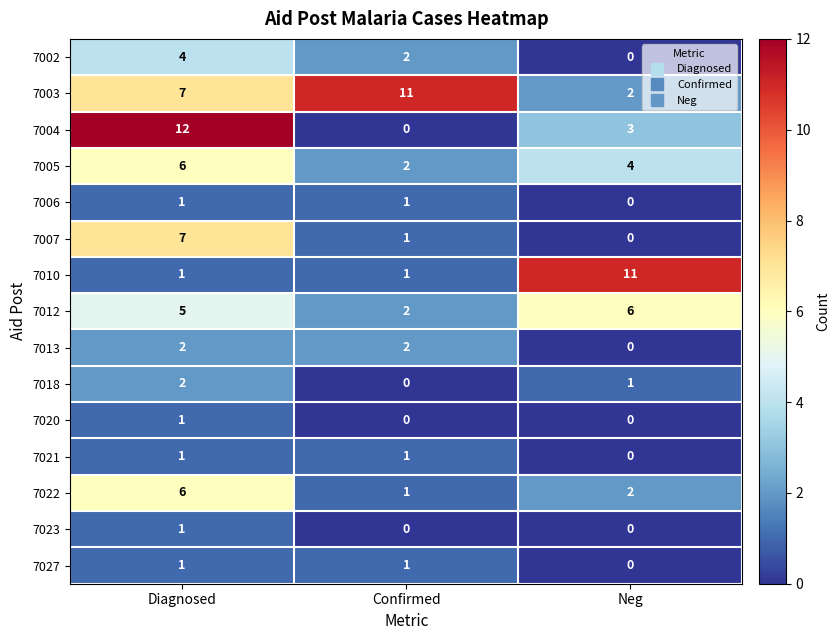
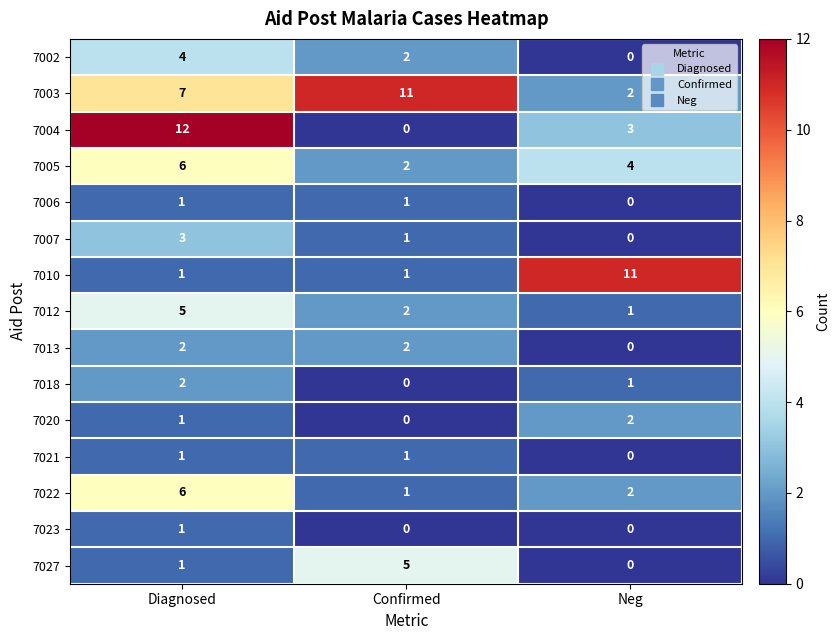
7007, Diagnosed: 7 -> 3
7012, Neg: 6 -> 1
7020, Neg: 0 -> 2
7027, Confirmed: 1 -> 5
